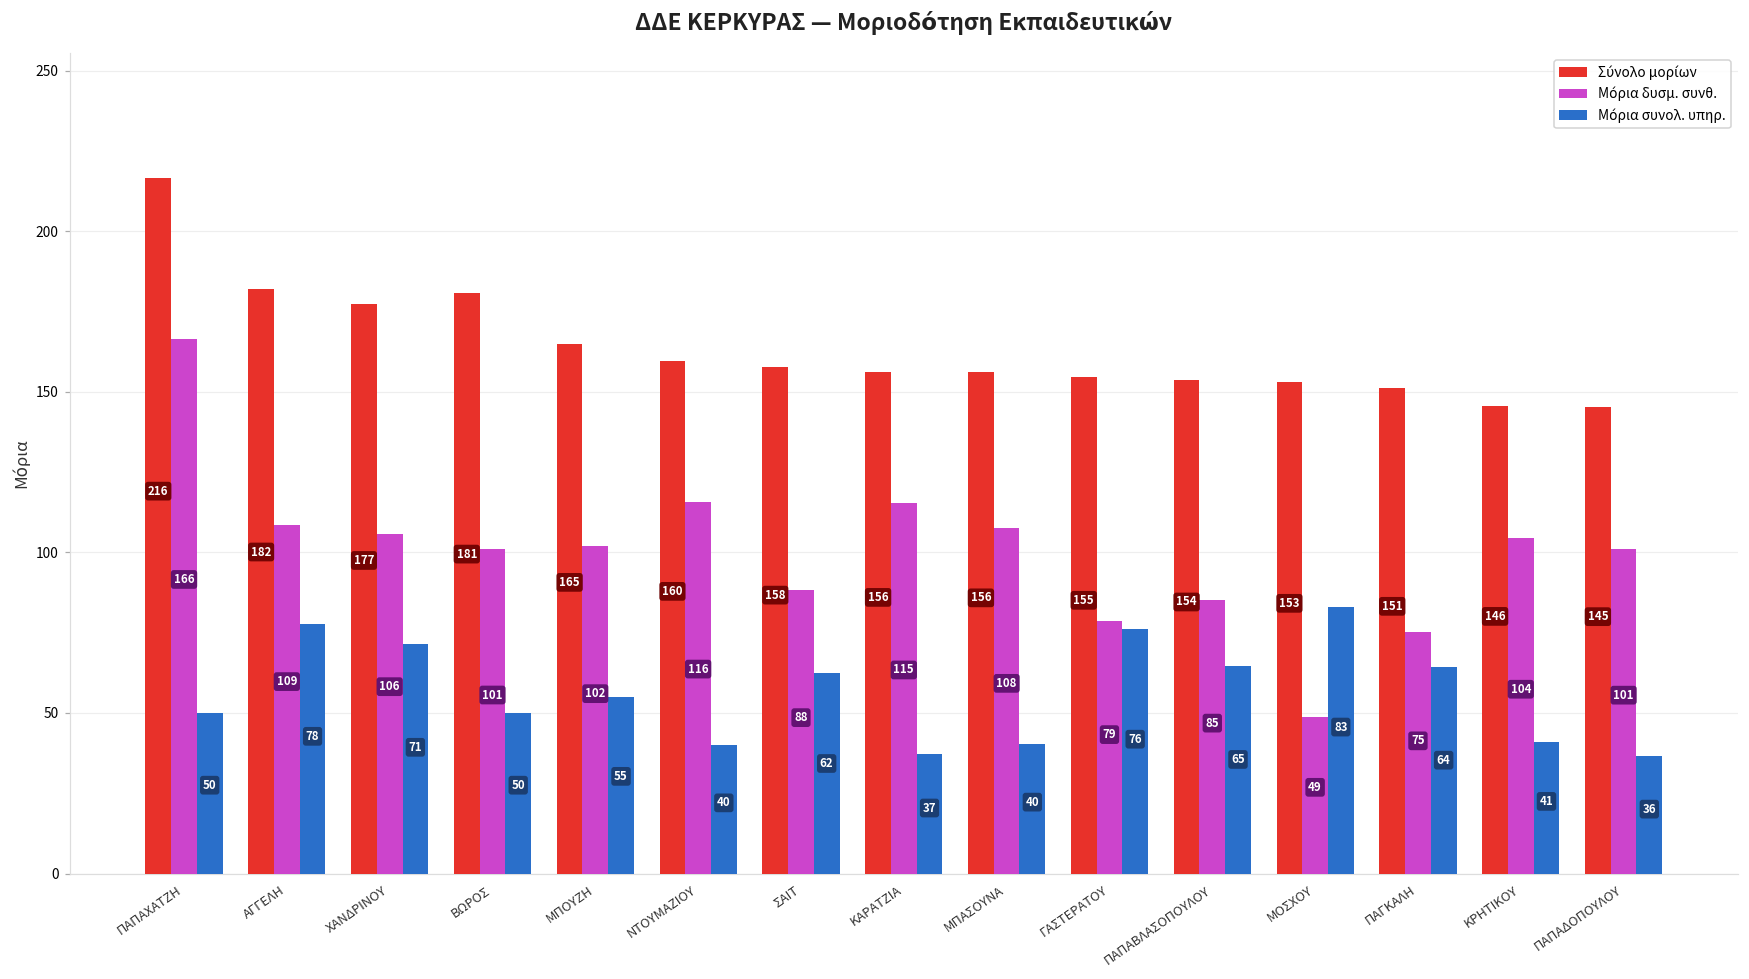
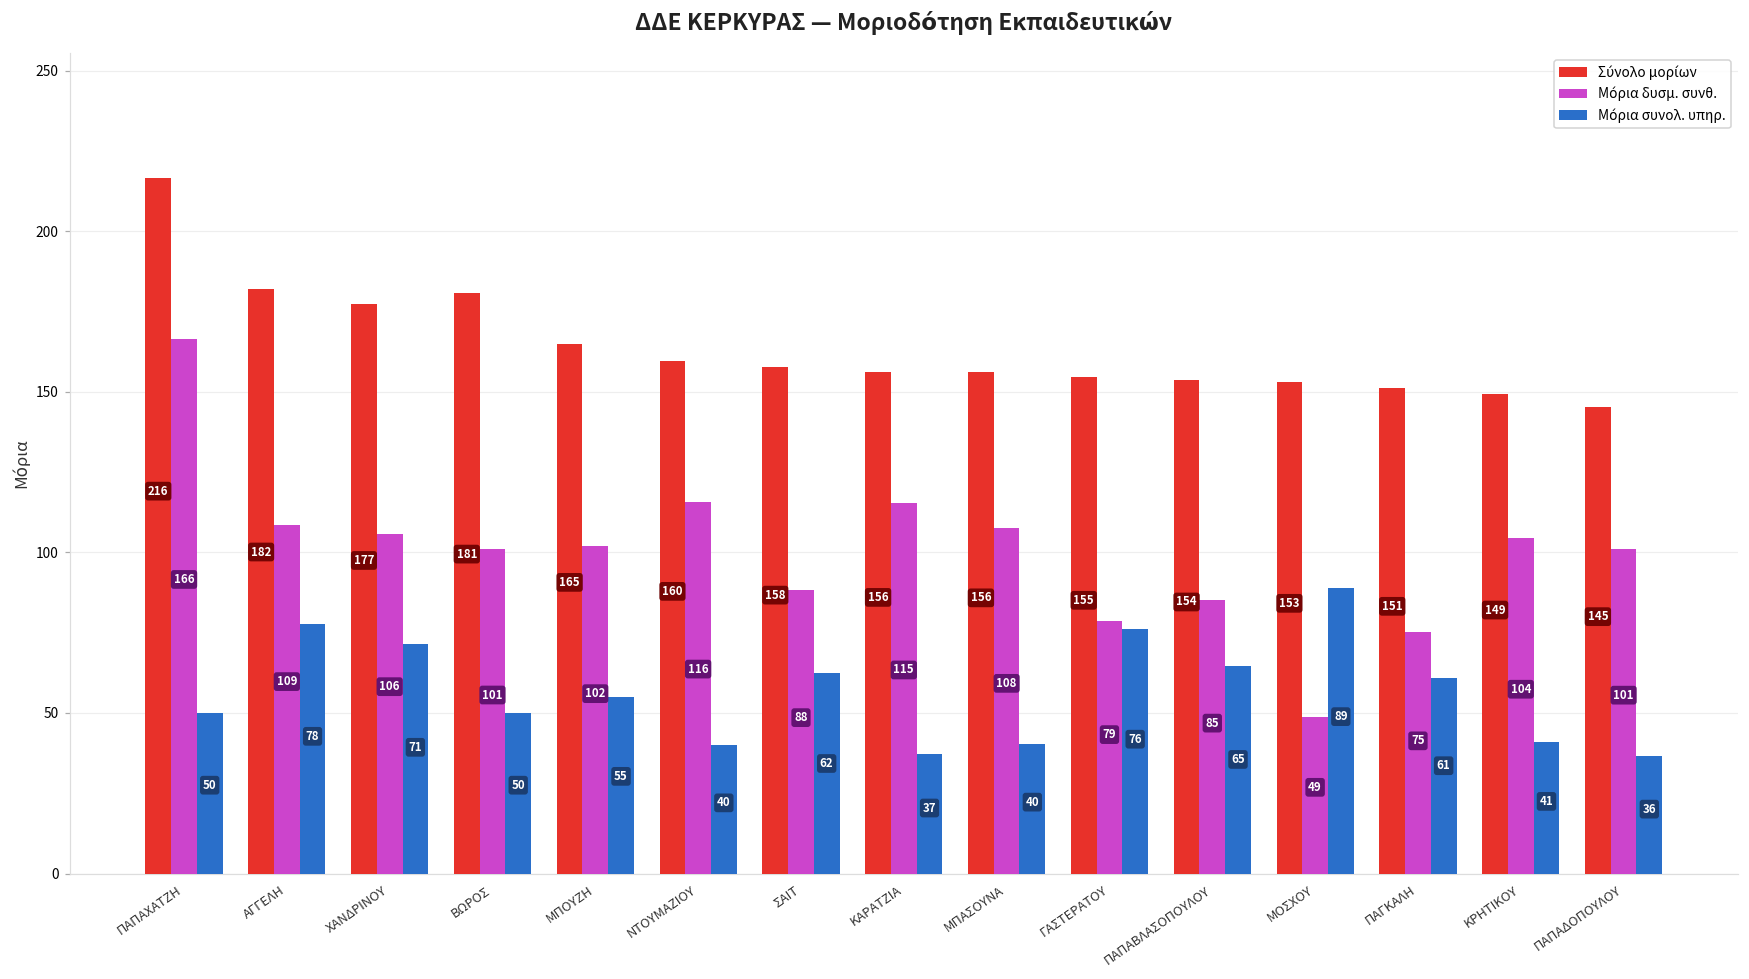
Μόρια συνολ. υπηρ., ΜΟΣΧΟΥ: 83 -> 89
Μόρια συνολ. υπηρ., ΠΑΓΚΑΛΗ: 64 -> 61
Σύνολο μορίων, ΚΡΗΤΙΚΟΥ: 146 -> 149
